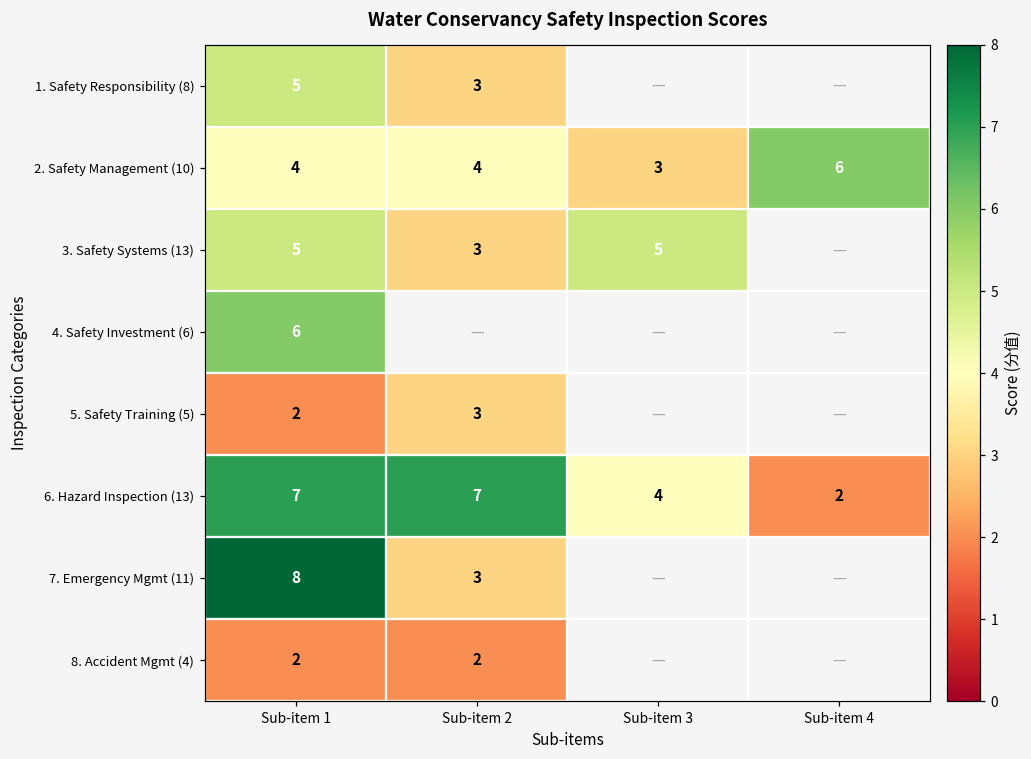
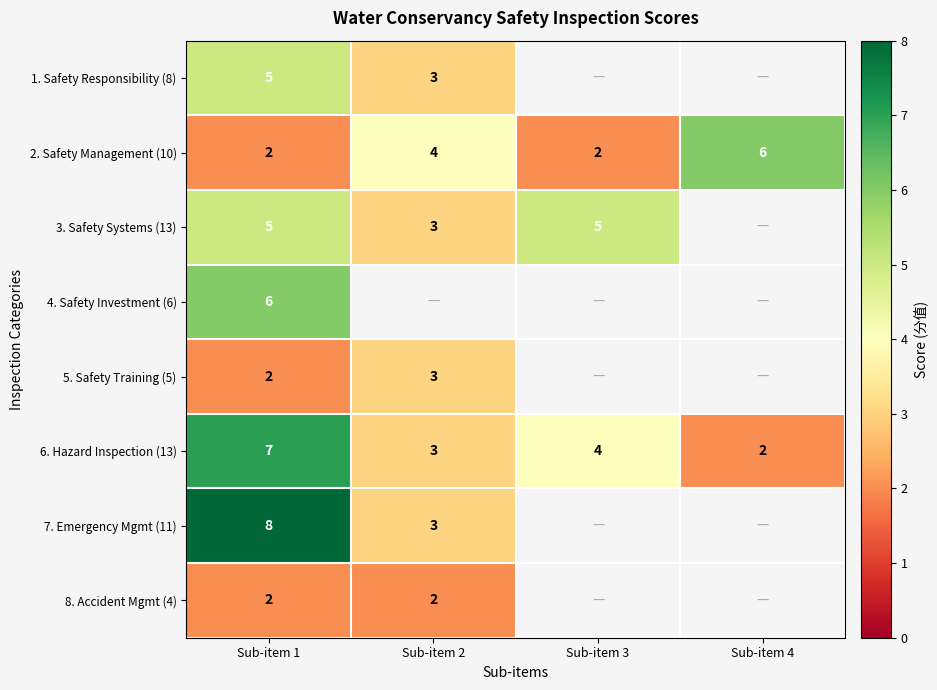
2. Safety Management (10), Sub-item 1: 4 -> 2
2. Safety Management (10), Sub-item 3: 3 -> 2
6. Hazard Inspection (13), Sub-item 2: 7 -> 3
